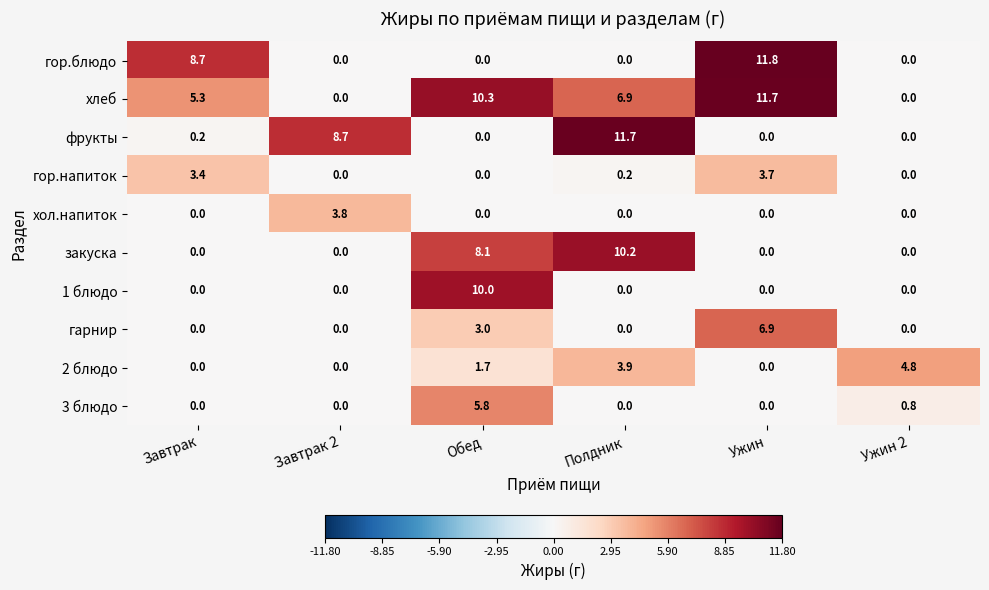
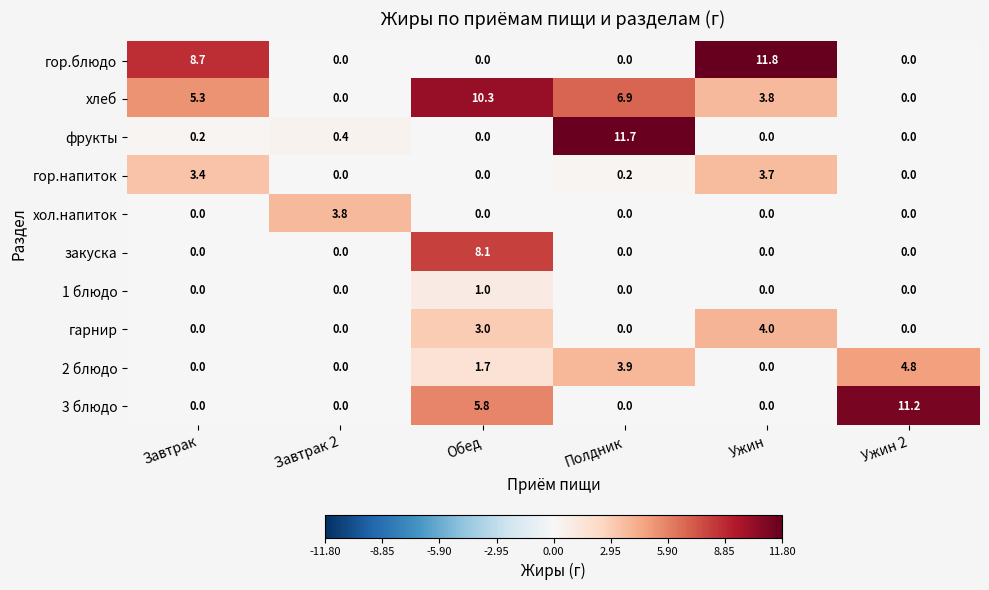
хлеб, Ужин: 11.7 -> 3.8
фрукты, Завтрак 2: 8.7 -> 0.4
закуска, Полдник: 10.2 -> 0.0
1 блюдо, Обед: 10.0 -> 1.0
гарнир, Ужин: 6.9 -> 4.0
3 блюдо, Ужин 2: 0.8 -> 11.2
